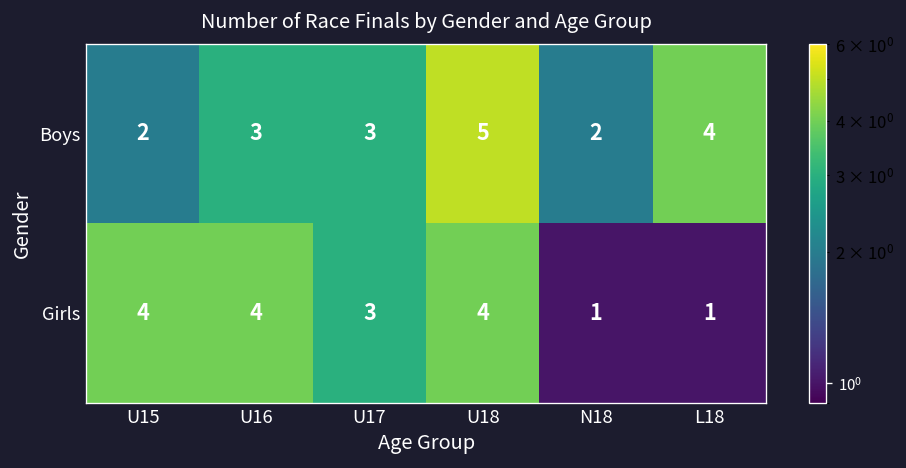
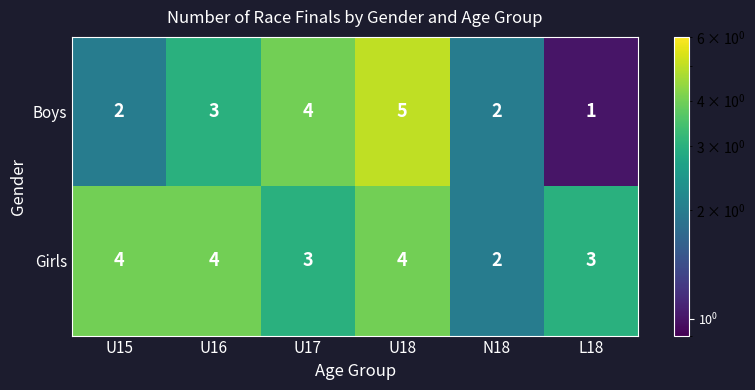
Boys, U17: 3 -> 4
Boys, L18: 4 -> 1
Girls, N18: 1 -> 2
Girls, L18: 1 -> 3
